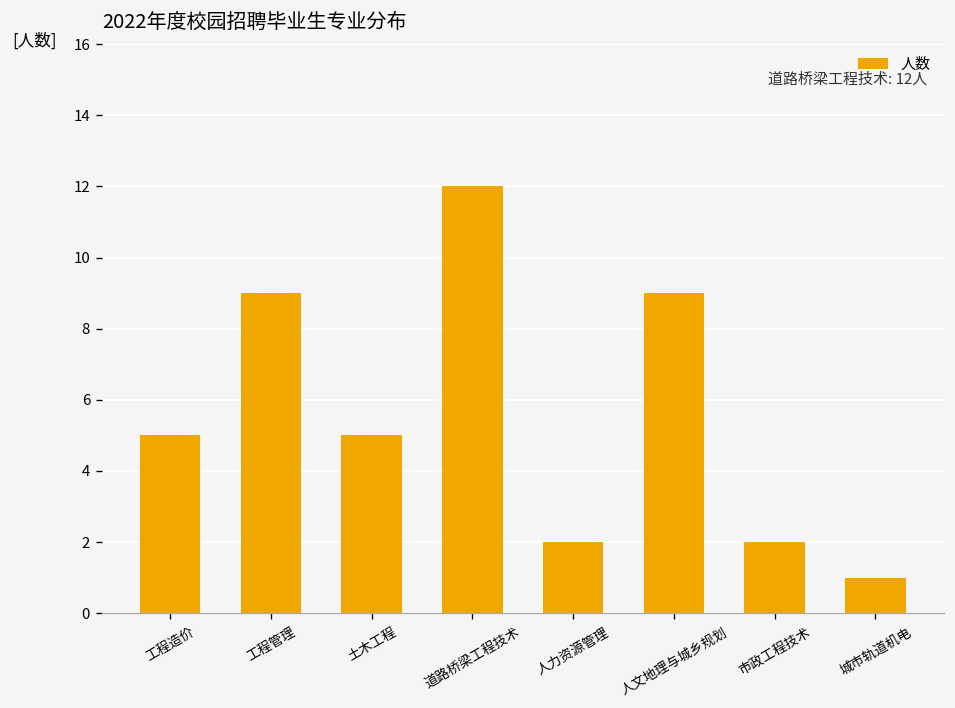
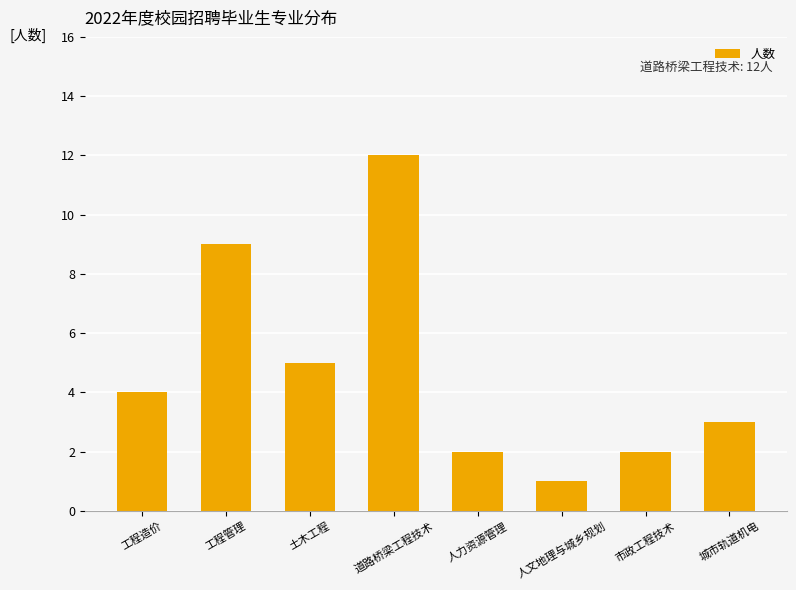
工程造价: 5 -> 4
人文地理与城乡规划: 9 -> 1
城市轨道机电: 1 -> 3
